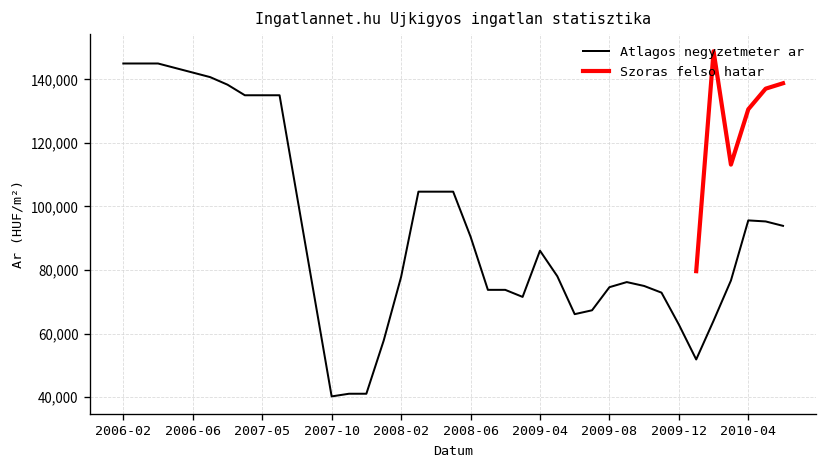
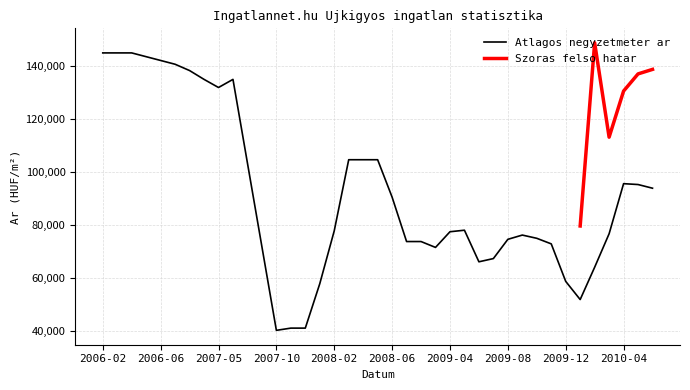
Atlagos negyzetmeter ar, 2007-05: 135,000 -> 132,000
Atlagos negyzetmeter ar, 2009-04: 86,000 -> 77,000
Atlagos negyzetmeter ar, 2009-12: 63,000 -> 59,000
